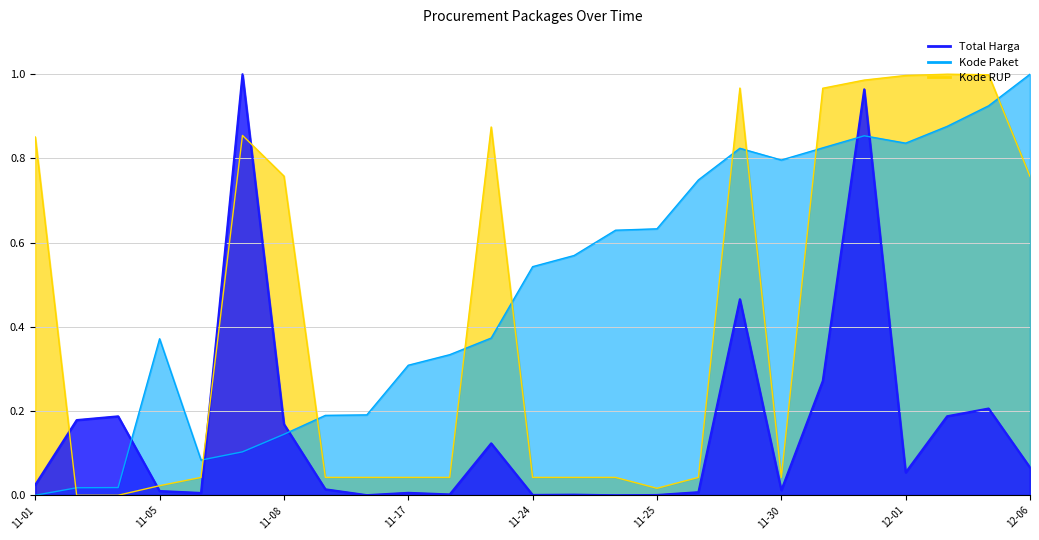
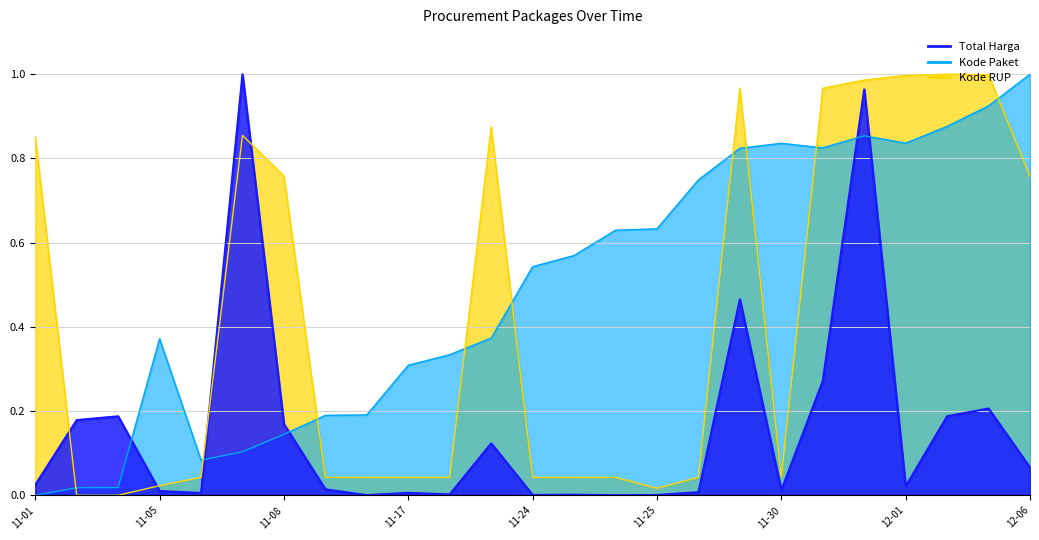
Kode Paket, 11-30: 0.80 -> 0.84
Total Harga, 12-01: 0.05 -> 0.02
